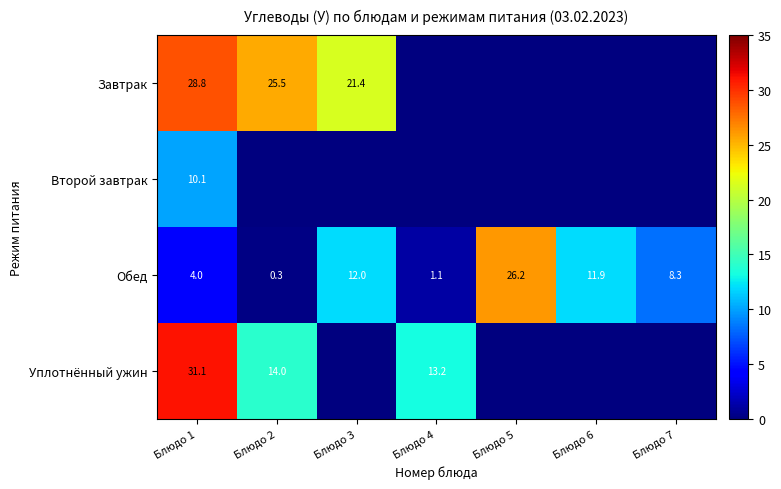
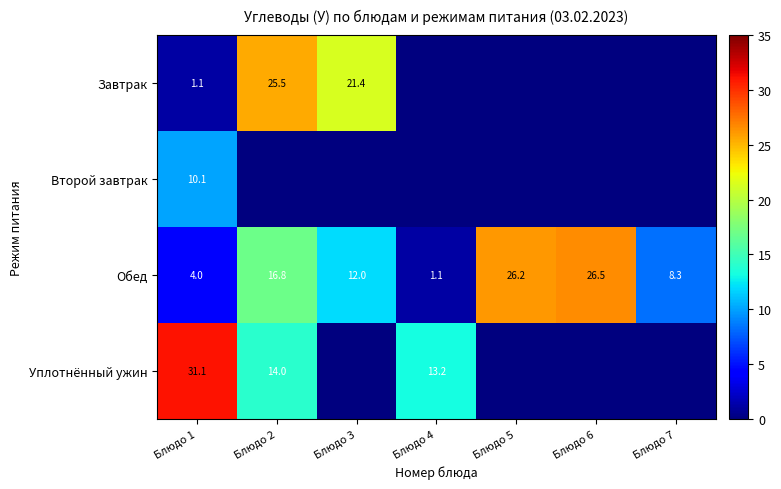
Завтрак, Блюдо 1: 28.8 -> 1.1
Обед, Блюдо 2: 0.3 -> 16.8
Обед, Блюдо 6: 11.9 -> 26.5
